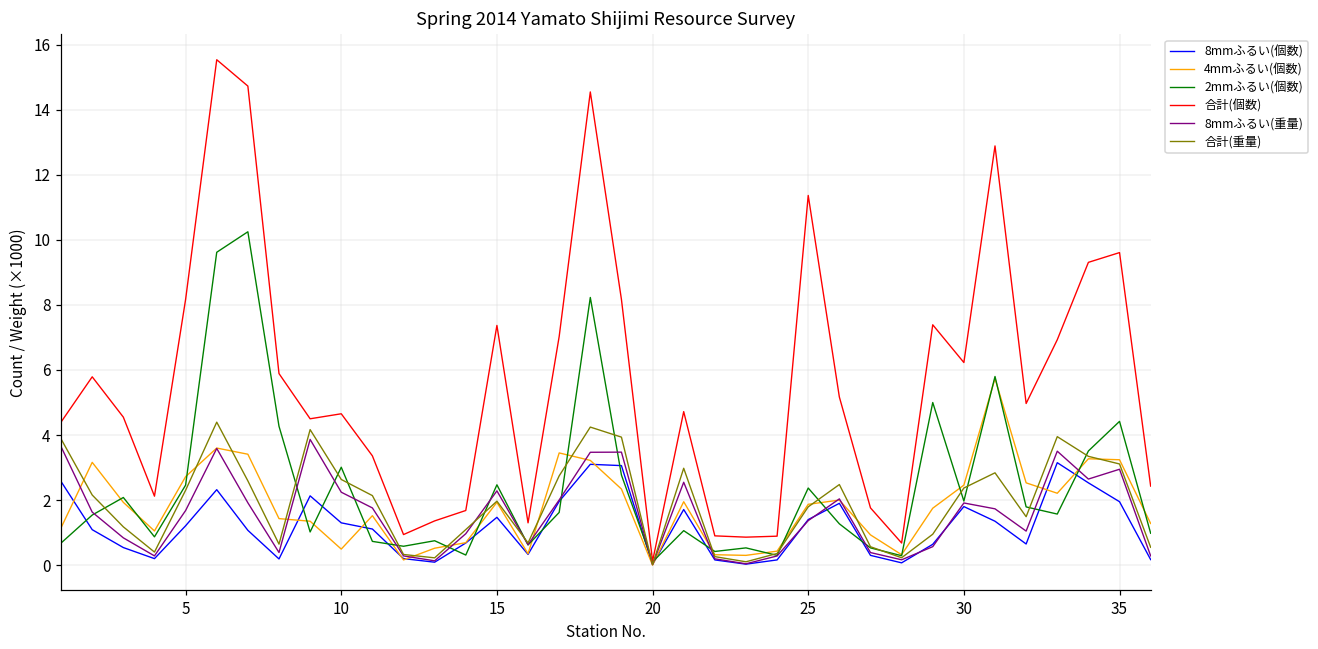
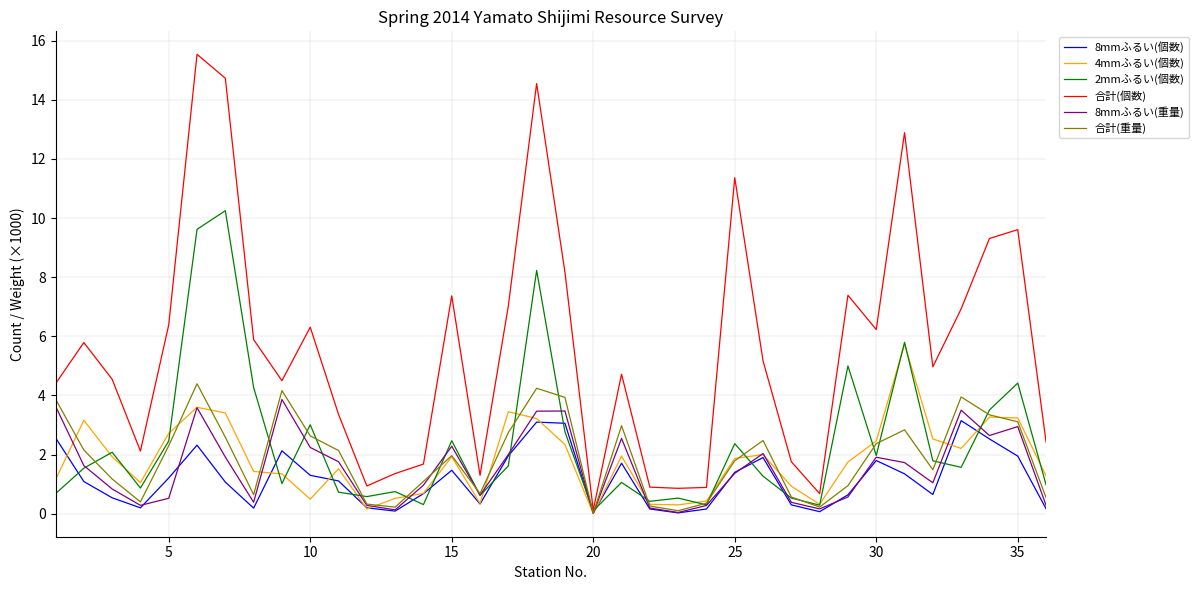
合計(個数), 5: 8.2 -> 6.4
8mmふるい(重量), 5: 1.7 -> 0.5
合計(個数), 10: 4.7 -> 6.3
